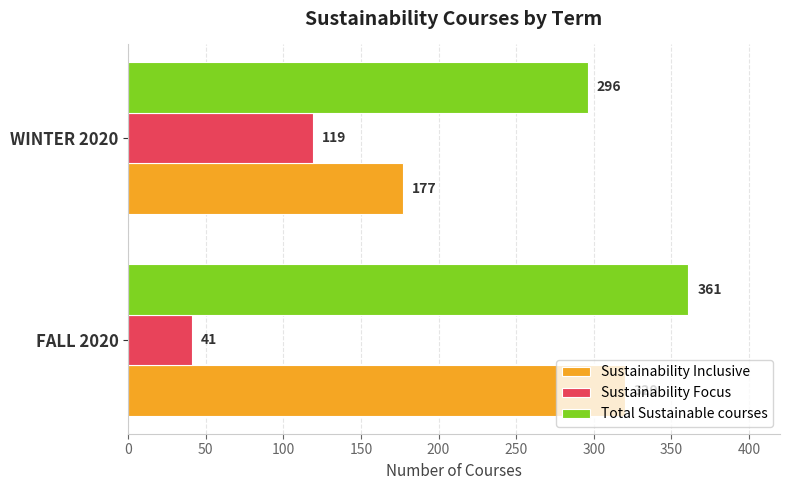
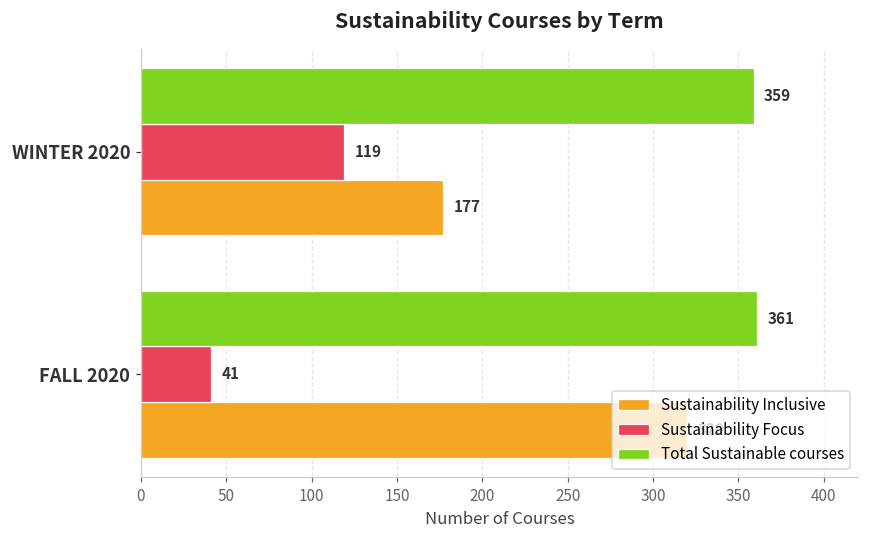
Total Sustainable courses, WINTER 2020: 296 -> 359
